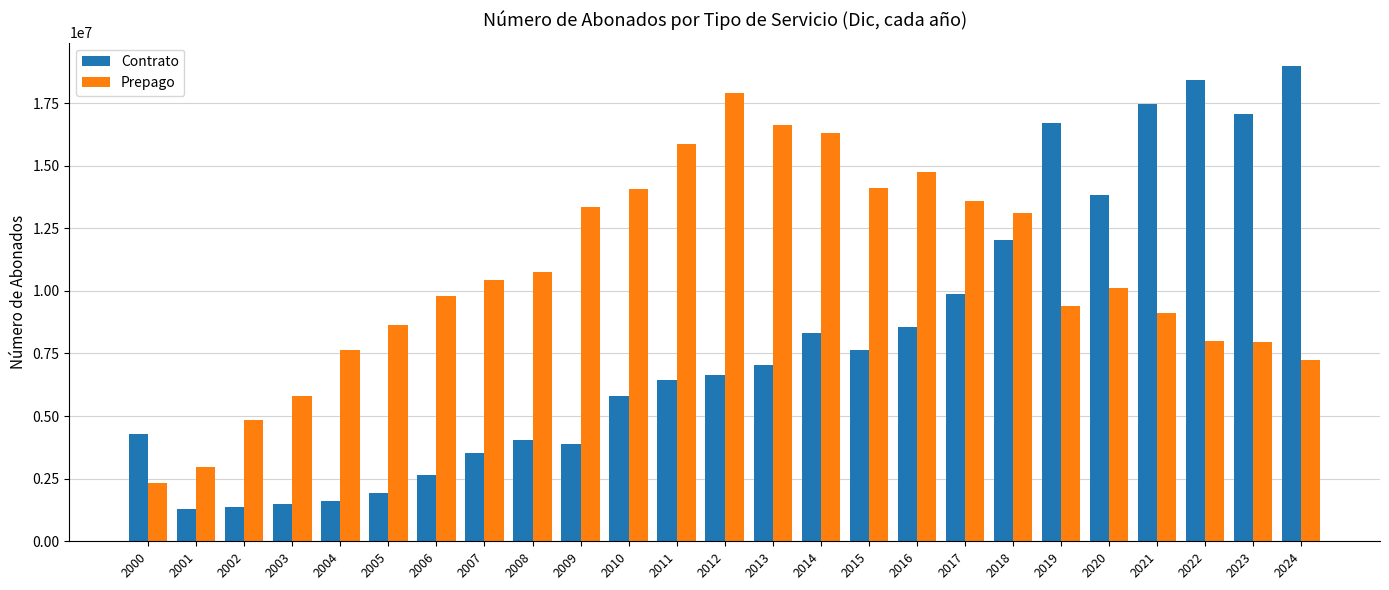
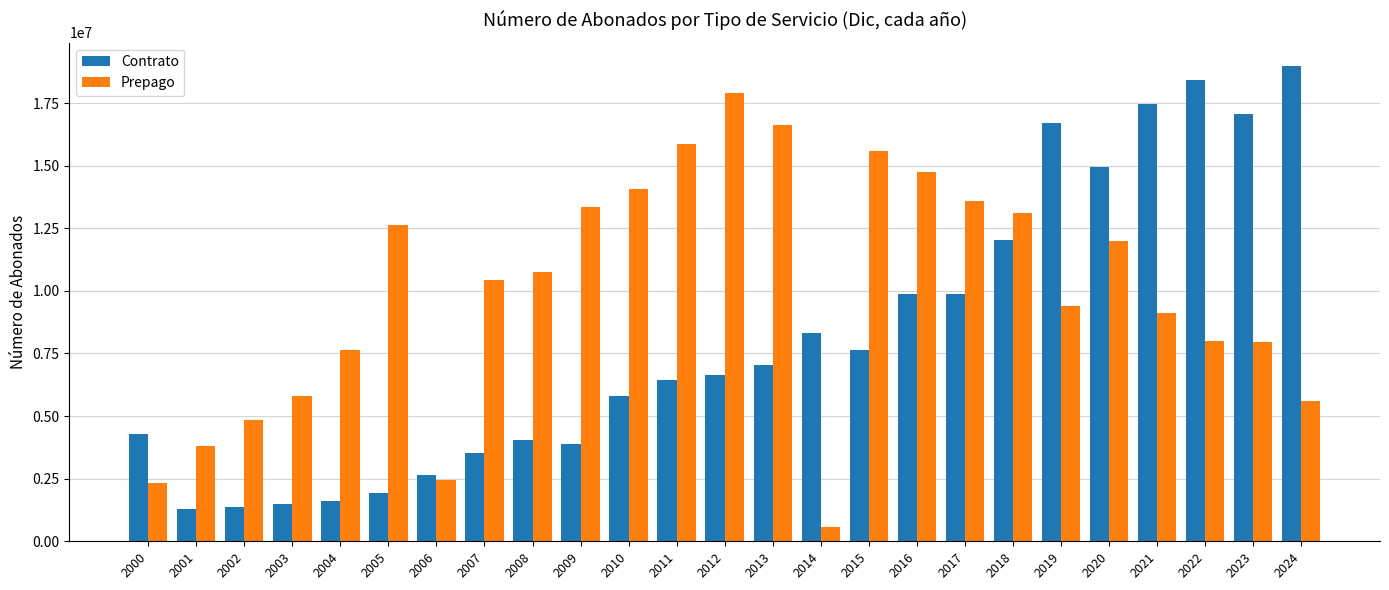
Prepago, 2001: 3000000 -> 3800000
Prepago, 2005: 8600000 -> 12600000
Prepago, 2006: 9800000 -> 2400000
Prepago, 2014: 16300000 -> 600000
Prepago, 2015: 14100000 -> 15600000
Contrato, 2016: 8600000 -> 9900000
Contrato, 2020: 13800000 -> 14900000
Prepago, 2020: 10100000 -> 12000000
Prepago, 2024: 7300000 -> 5600000
